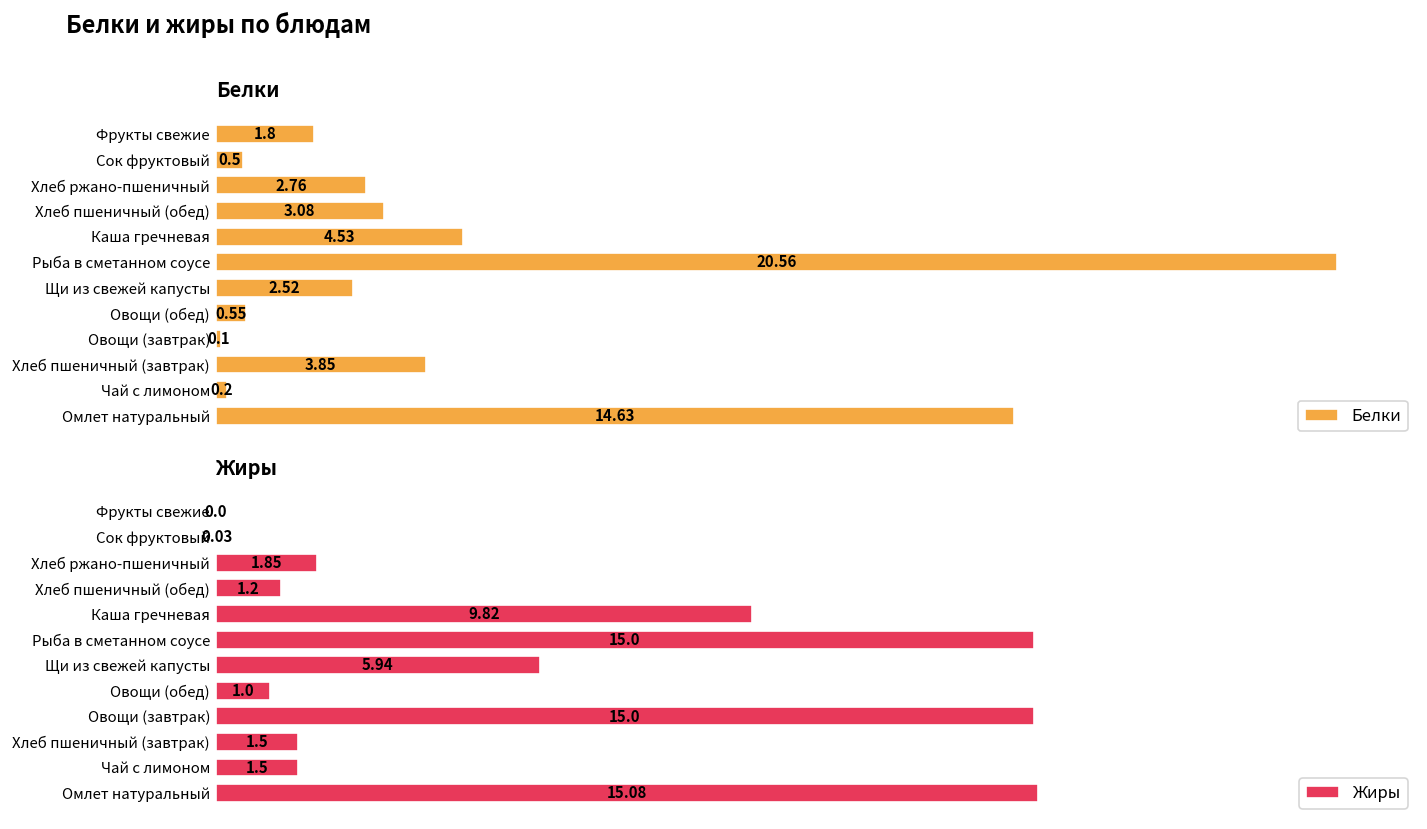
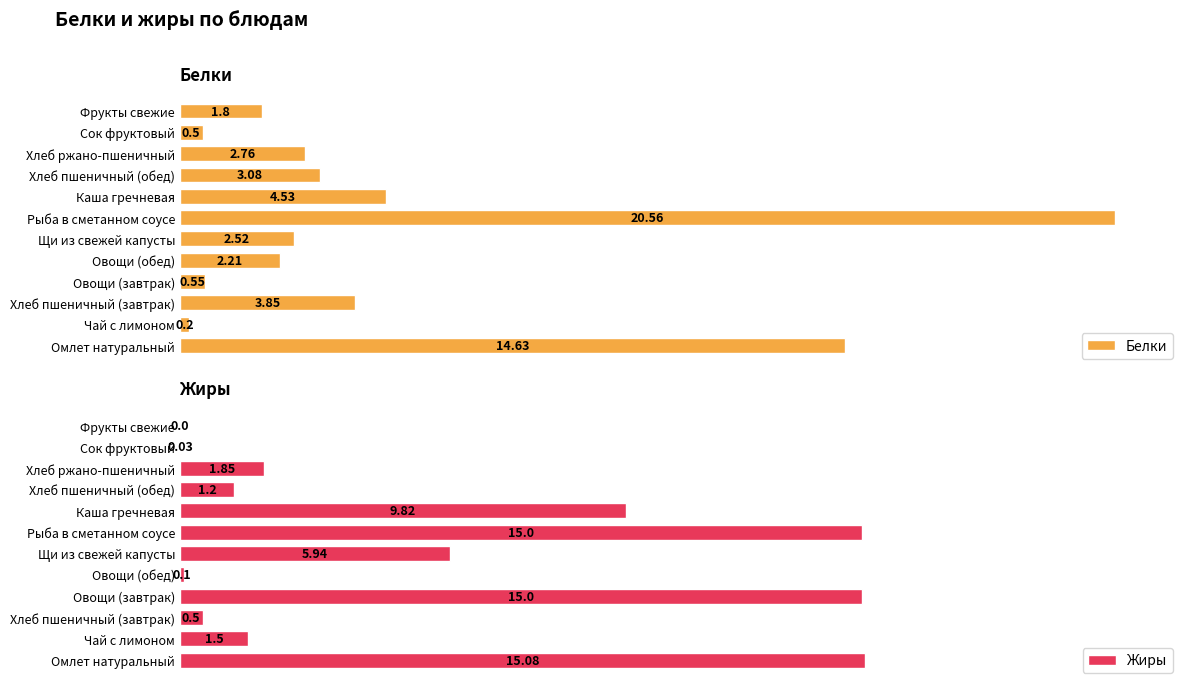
Белки, Овощи (обед): 0.55 -> 2.21
Белки, Овощи (завтрак): 0.1 -> 0.55
Жиры, Овощи (обед): 1.0 -> 0.1
Жиры, Хлеб пшеничный (завтрак): 1.5 -> 0.5
